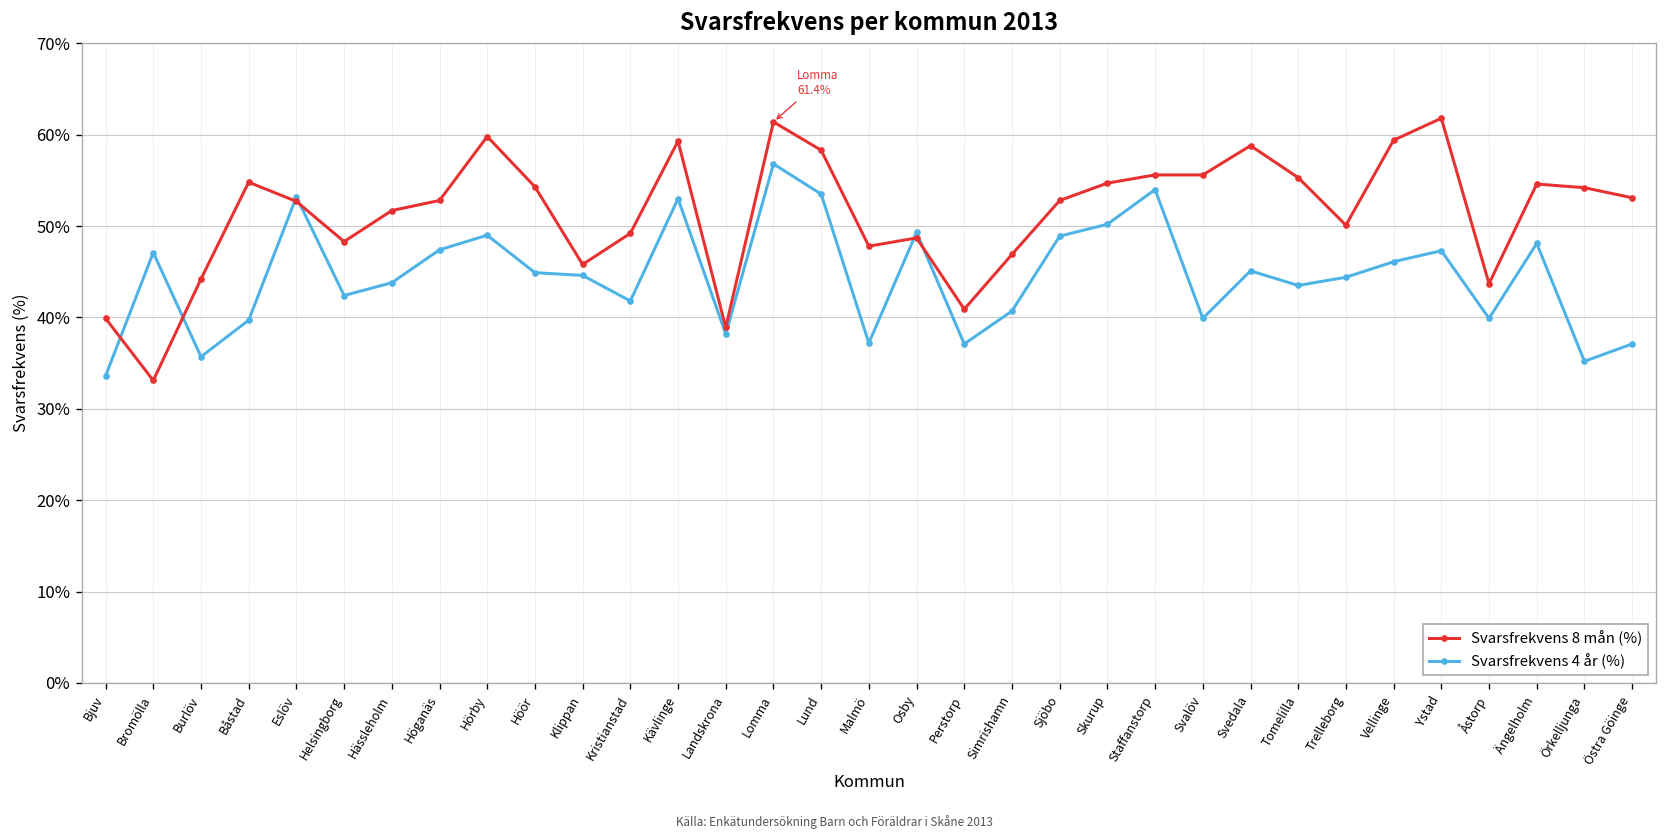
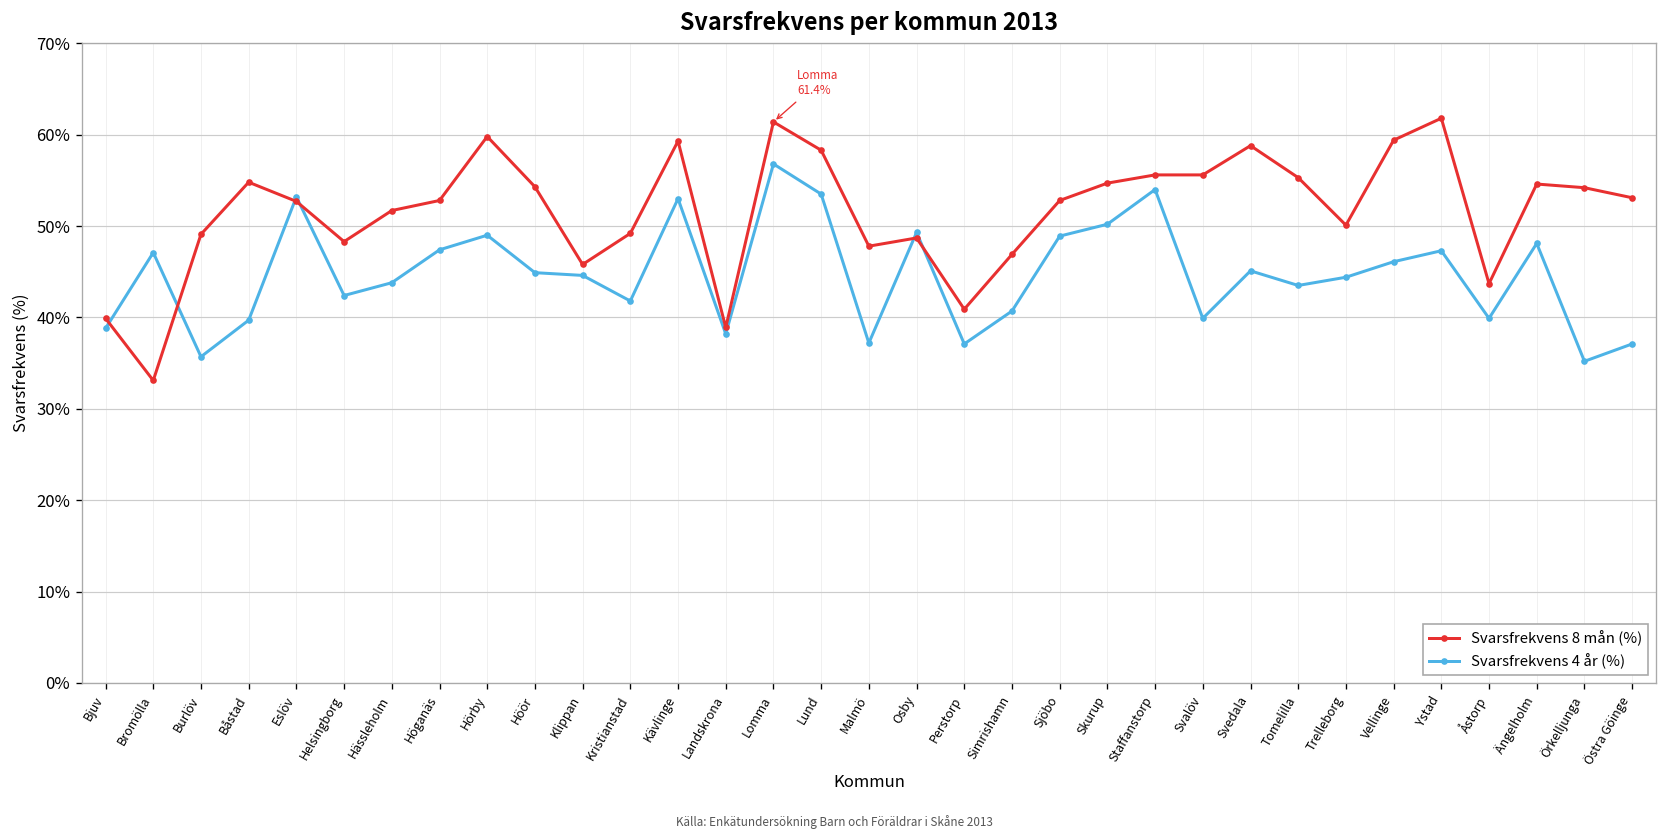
Svarsfrekvens 4 år (%), Bjuv: 34% -> 39%
Svarsfrekvens 8 mån (%), Burlöv: 44% -> 49%
